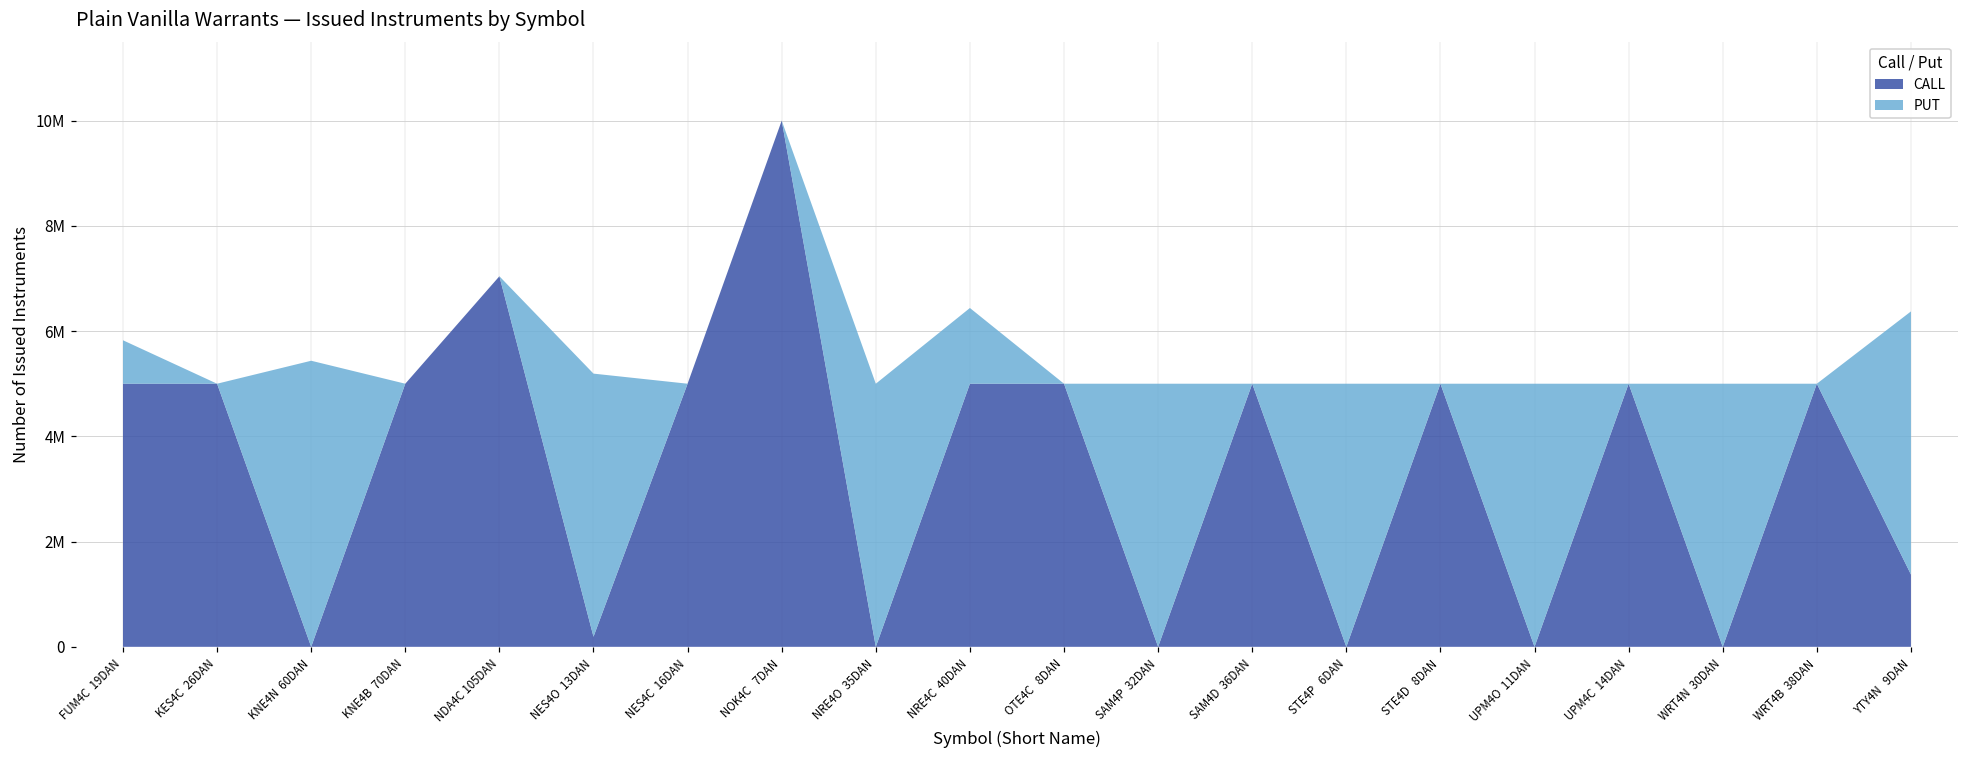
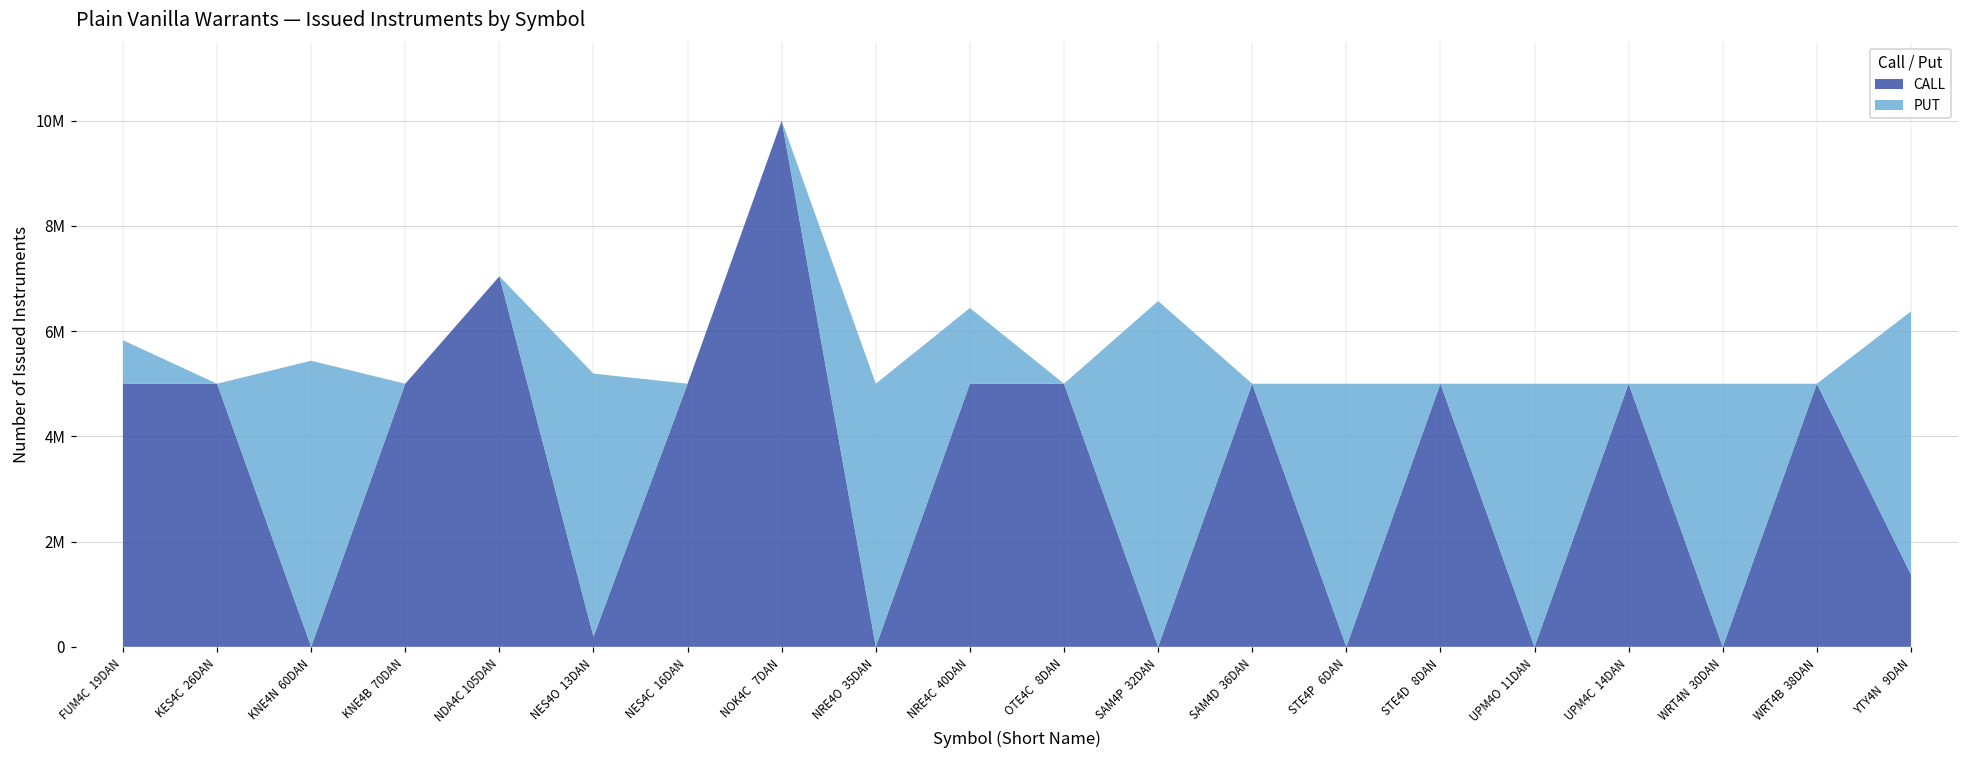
PUT, SAM4P 32DAN: 5000000 -> 6600000
